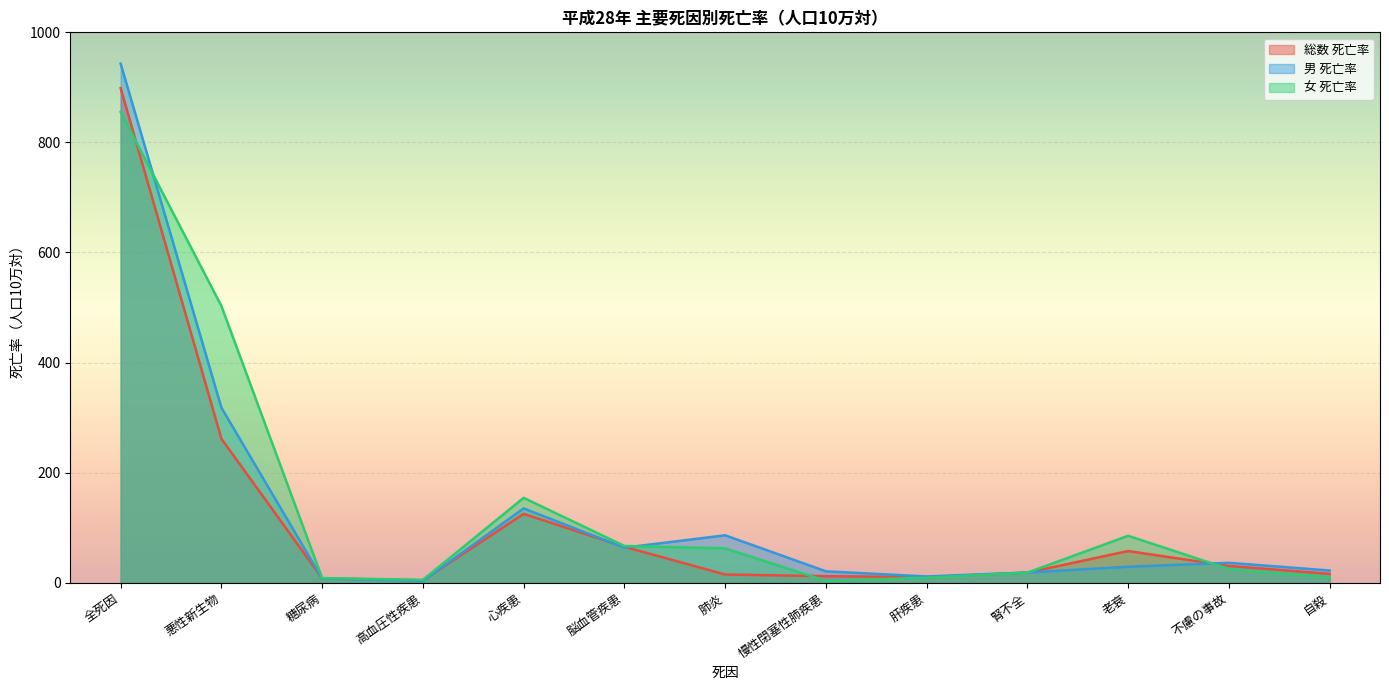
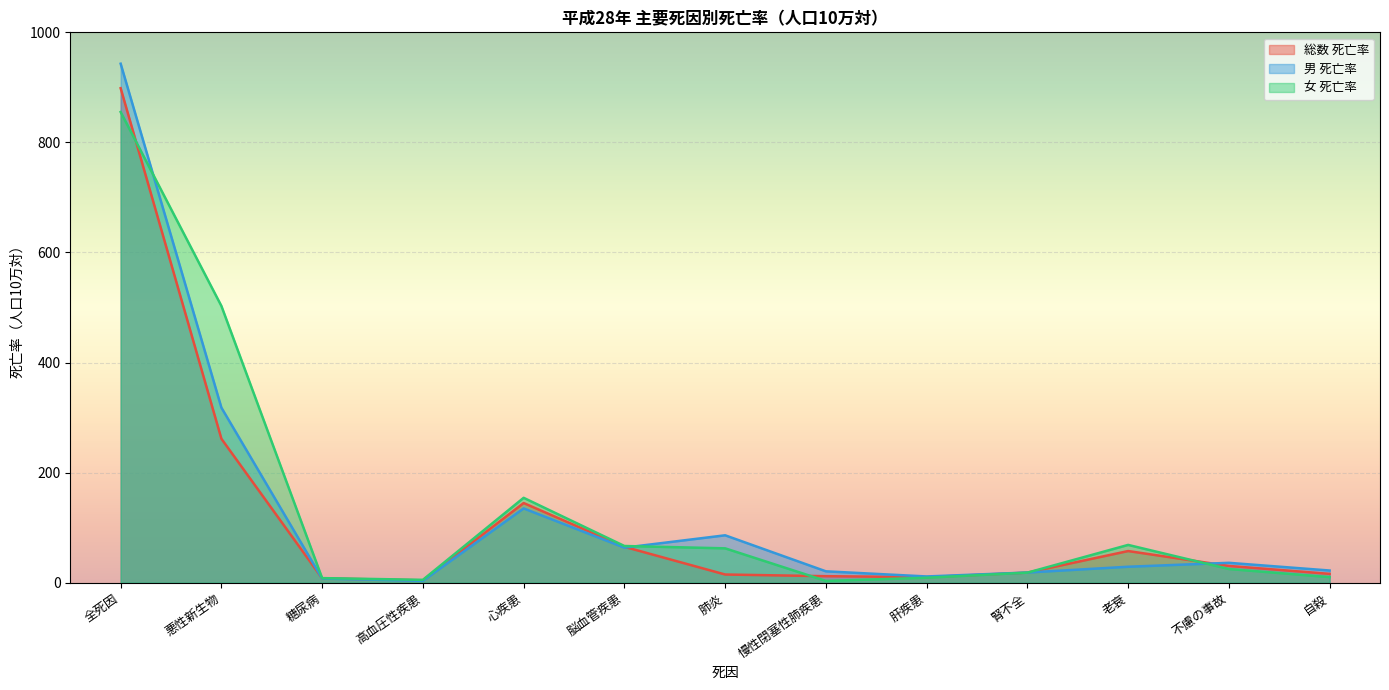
総数 死亡率, 心疾患: 130 -> 140
女 死亡率, 老衰: 90 -> 70
